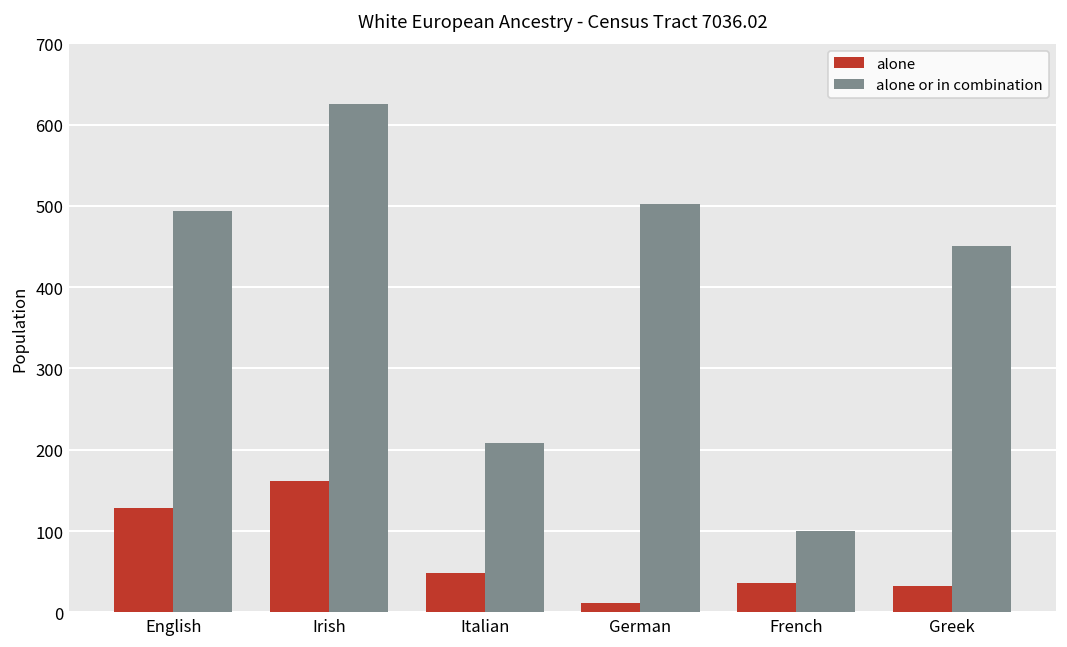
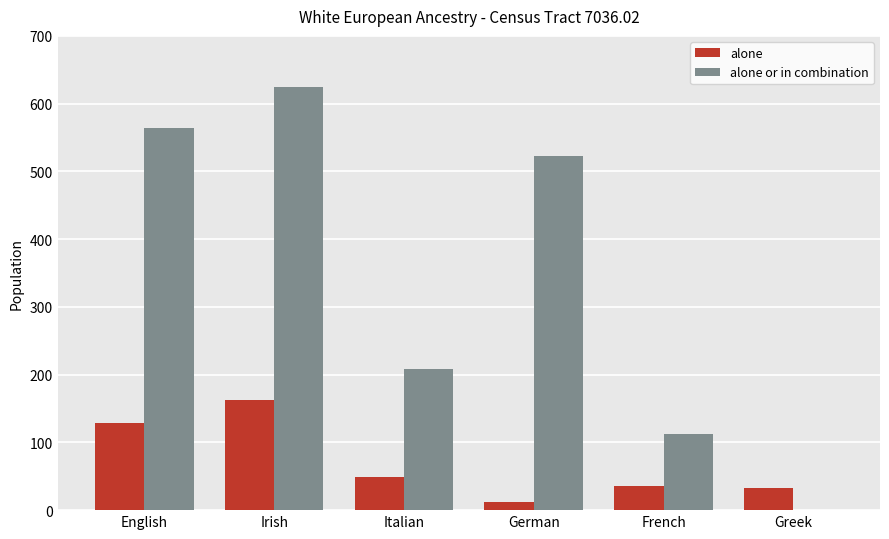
alone or in combination, English: 490 -> 560
alone or in combination, German: 500 -> 520
alone or in combination, French: 100 -> 110
alone or in combination, Greek: 450 -> 0
